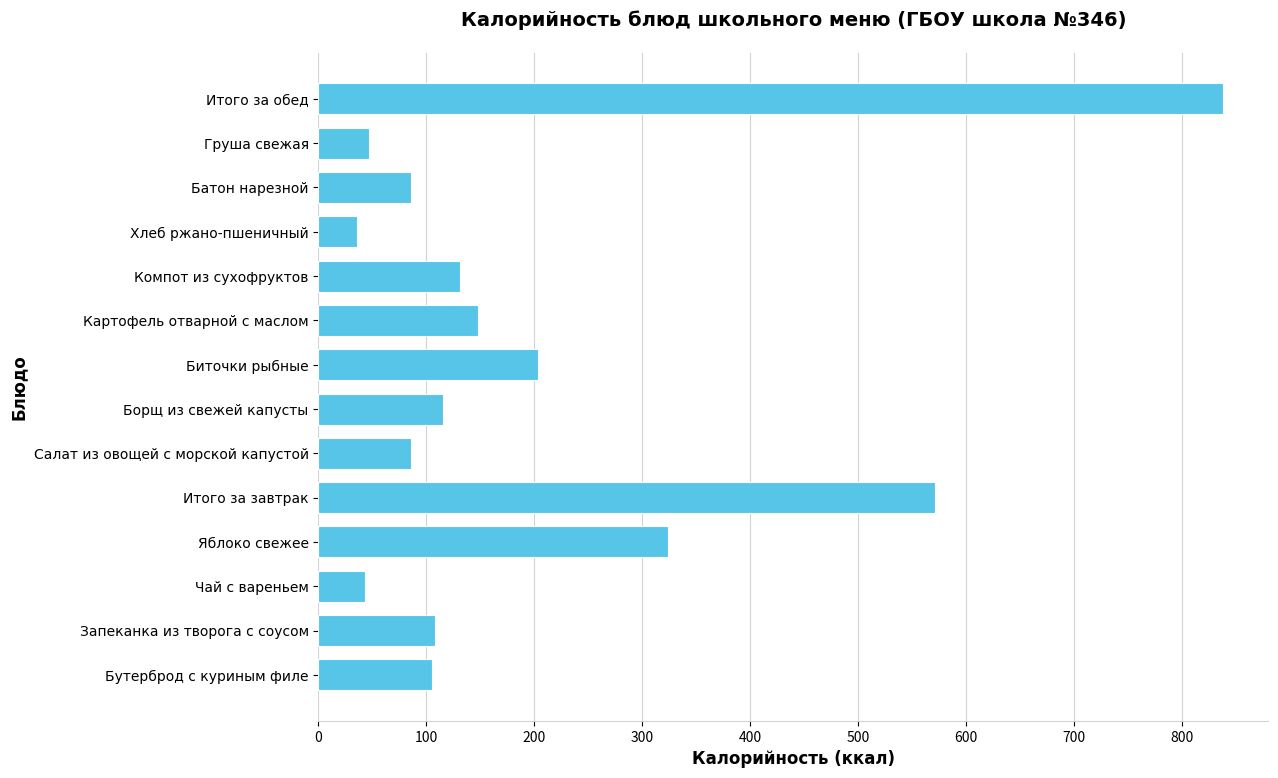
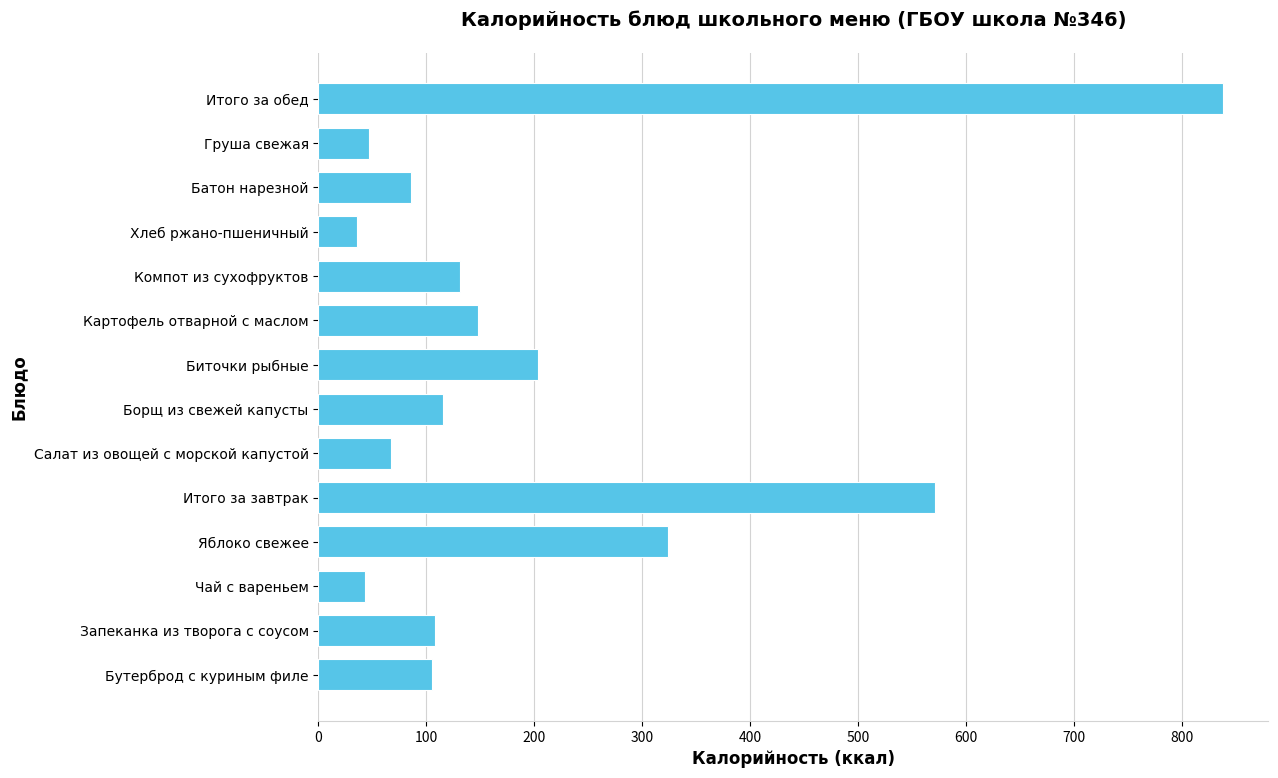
Салат из овощей с морской капустой: 86 -> 67
